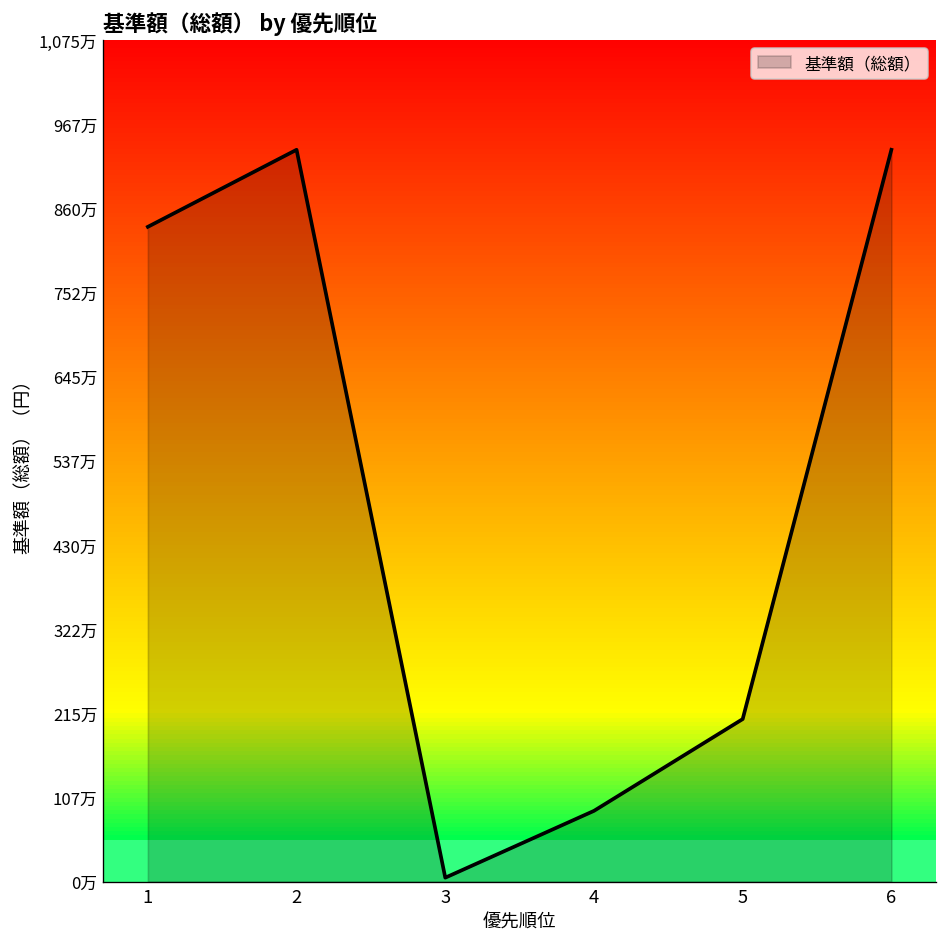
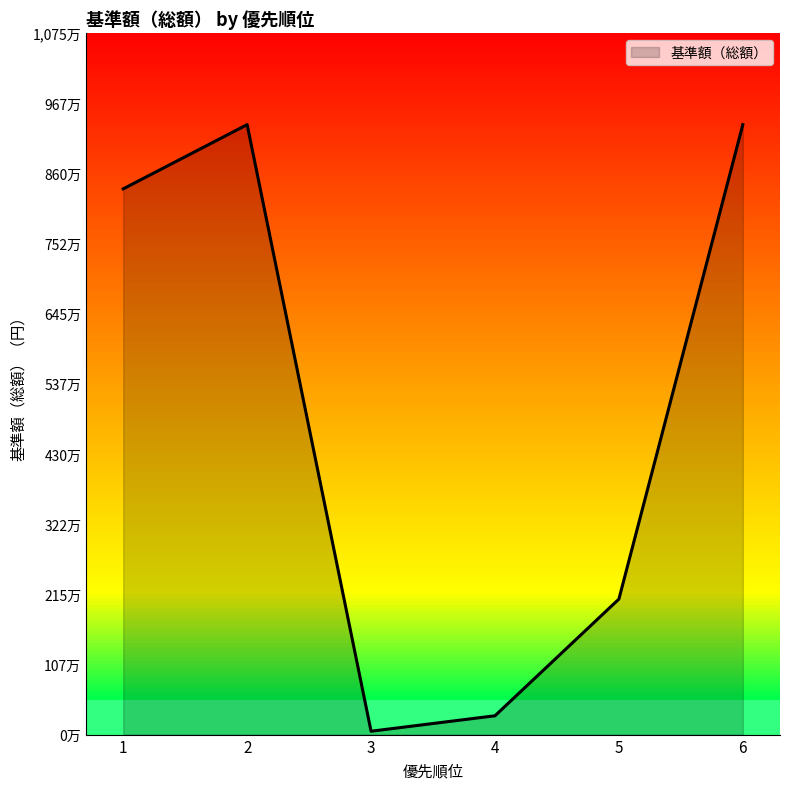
4: 90万 -> 30万
